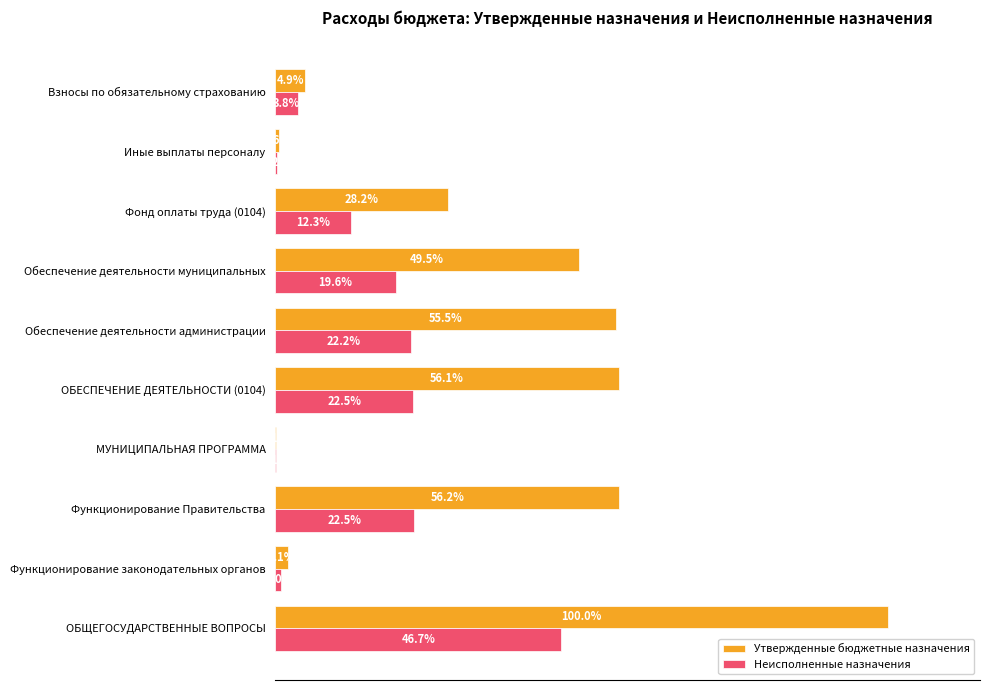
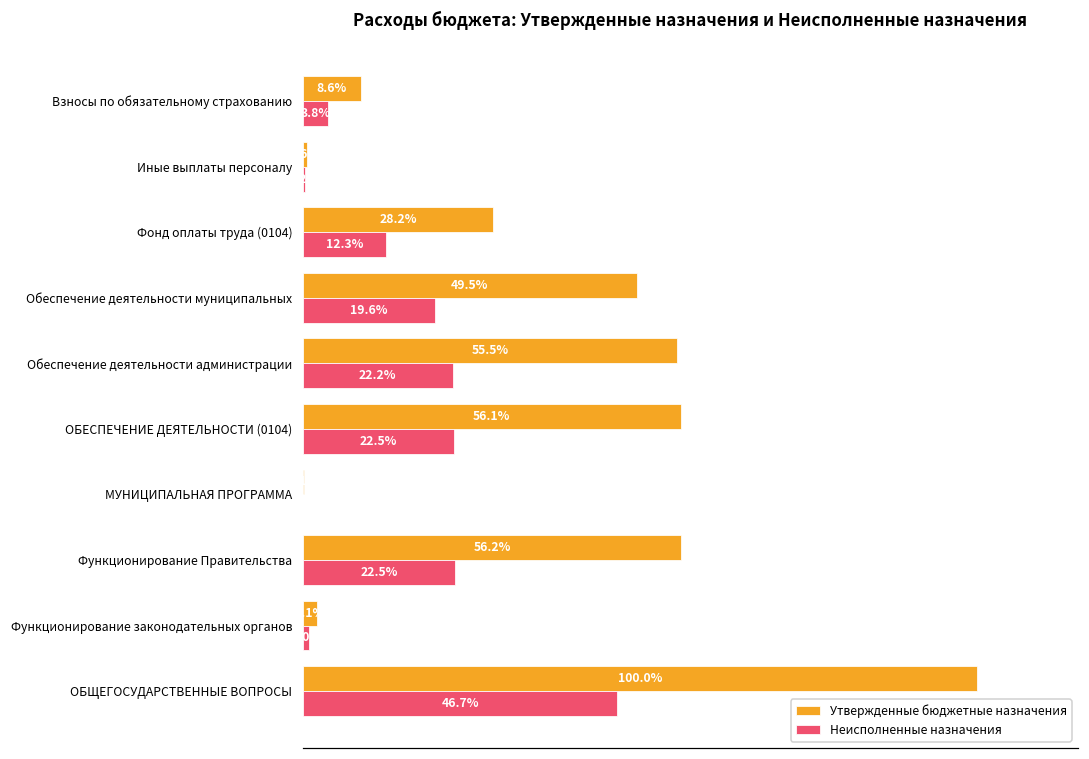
Утвержденные бюджетные назначения, Взносы по обязательному страхованию: 4.9% -> 8.6%
